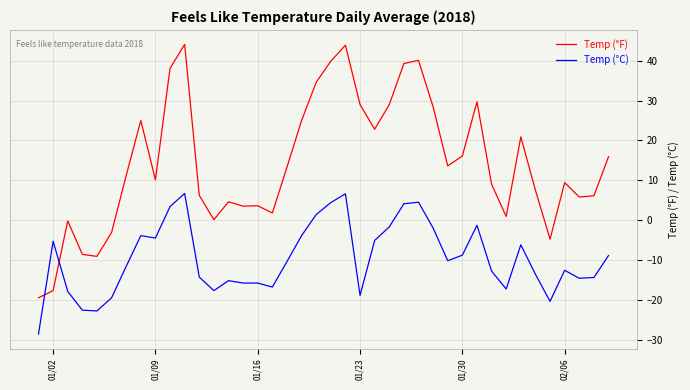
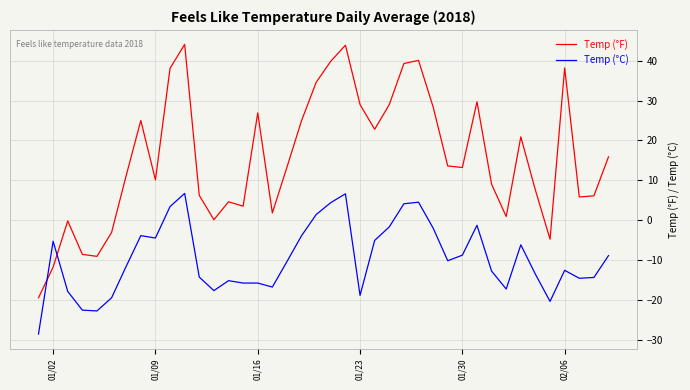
Temp (°F), 01/02: -18 -> -12
Temp (°F), 01/16: 4 -> 27
Temp (°F), 01/30: 16 -> 13
Temp (°F), 02/06: 9 -> 38
